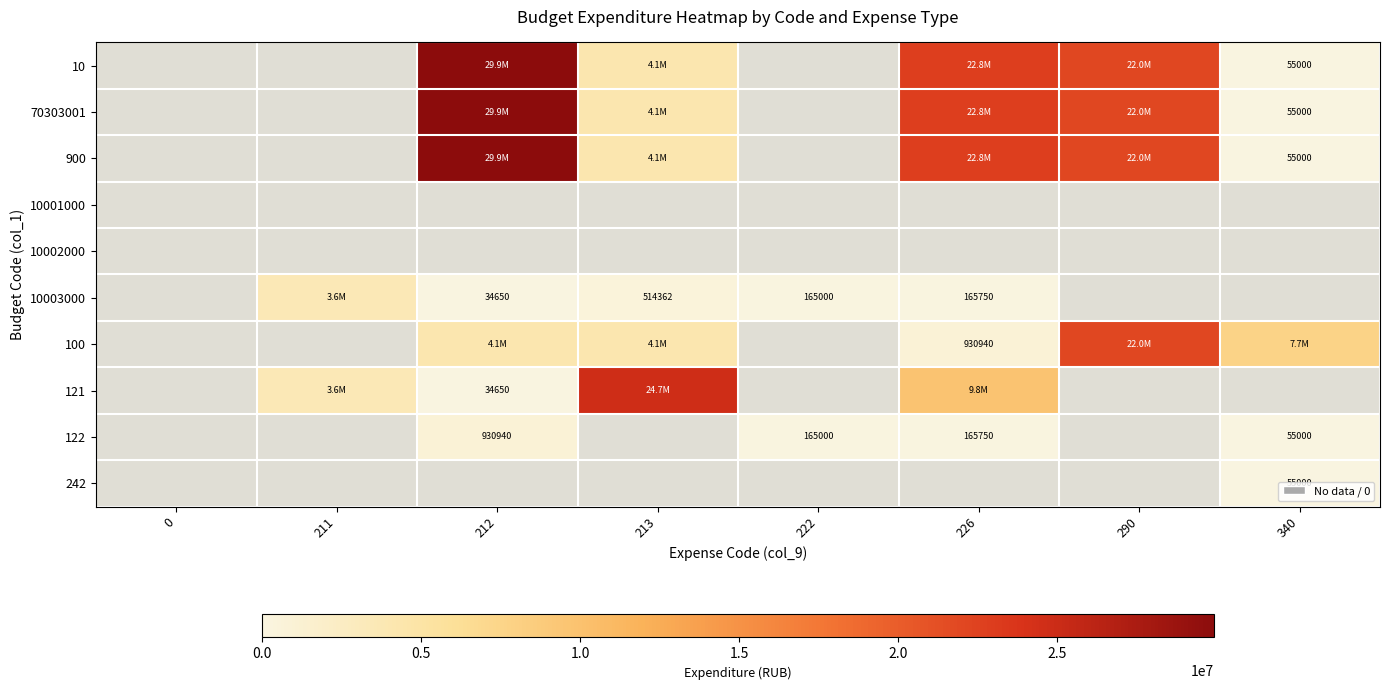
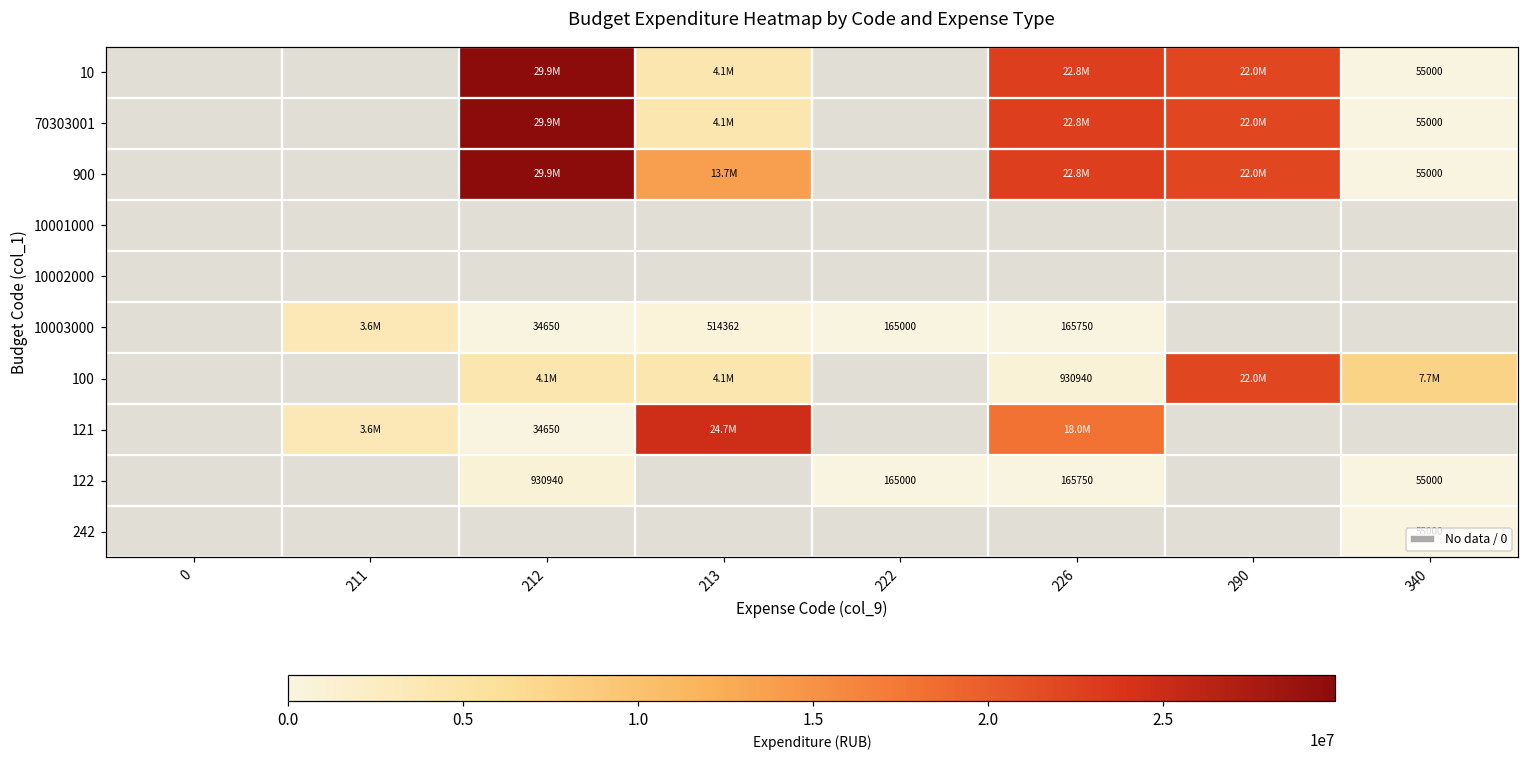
900, 213: 4.1M -> 13.7M
121, 226: 9.8M -> 18.0M
